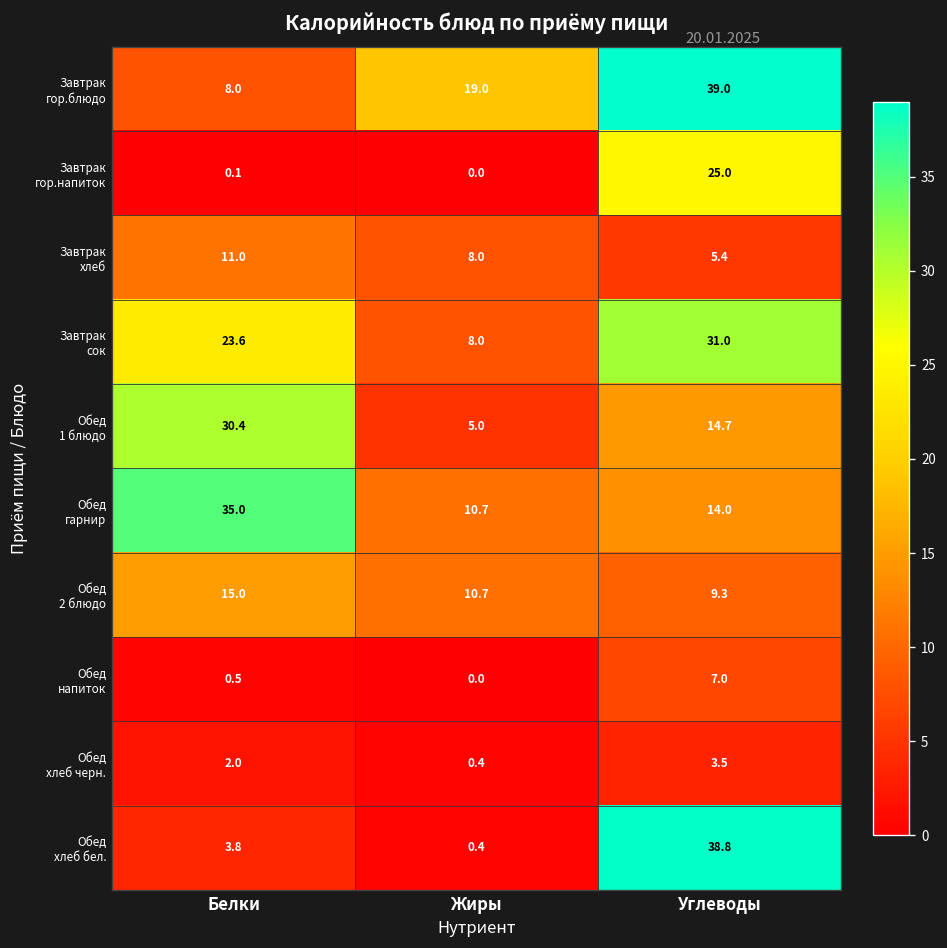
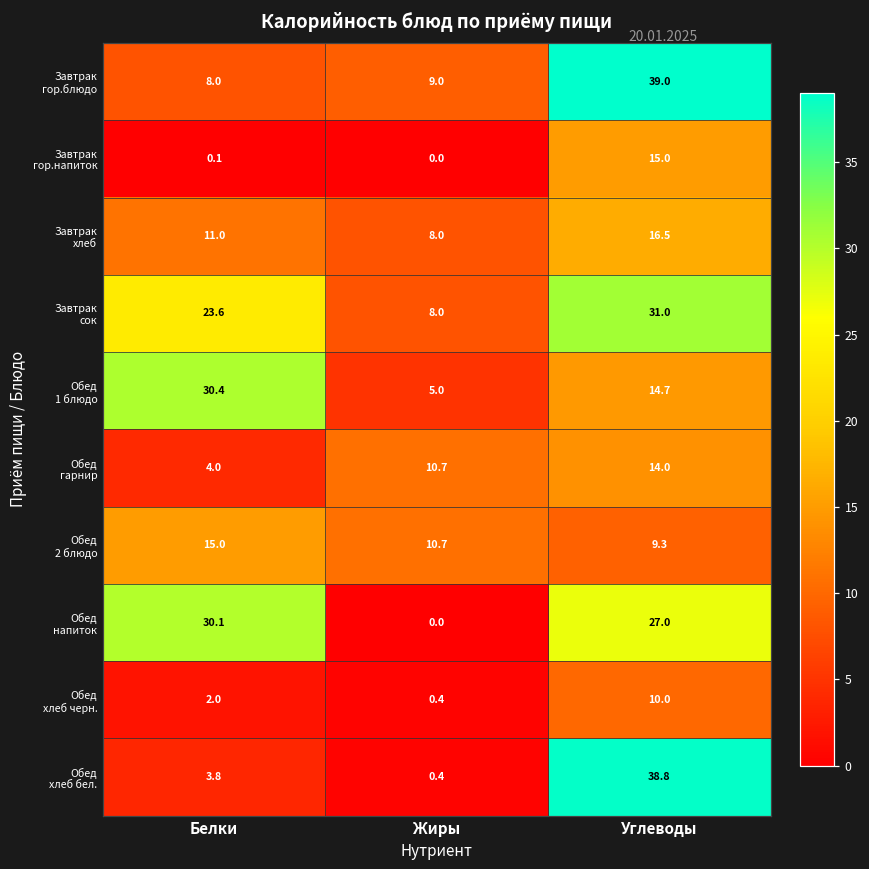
Завтрак гор.блюдо, Жиры: 19.0 -> 9.0
Завтрак гор.напиток, Углеводы: 25.0 -> 15.0
Завтрак хлеб, Углеводы: 5.4 -> 16.5
Обед гарнир, Белки: 35.0 -> 4.0
Обед напиток, Белки: 0.5 -> 30.1
Обед напиток, Углеводы: 7.0 -> 27.0
Обед хлеб черн., Углеводы: 3.5 -> 10.0
